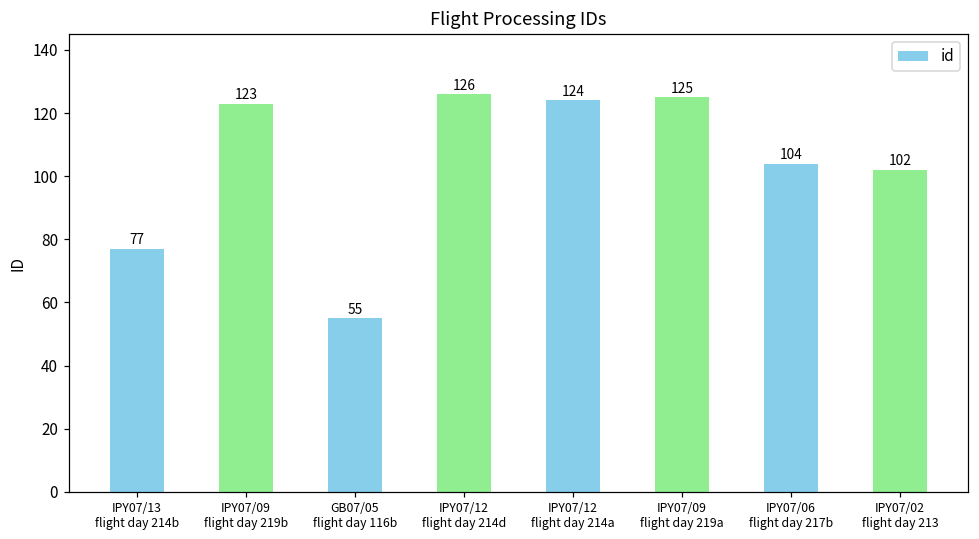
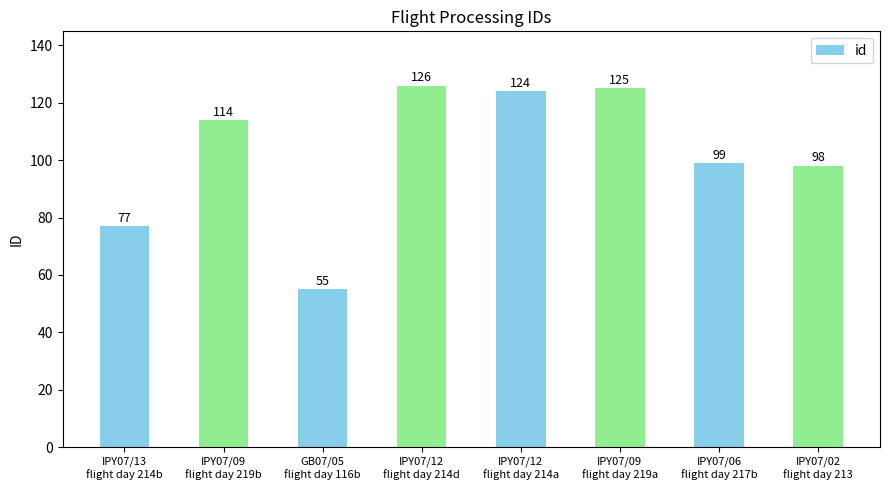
IPY07/09 flight day 219b: 123 -> 114
IPY07/06 flight day 217b: 104 -> 99
IPY07/02 flight day 213: 102 -> 98
